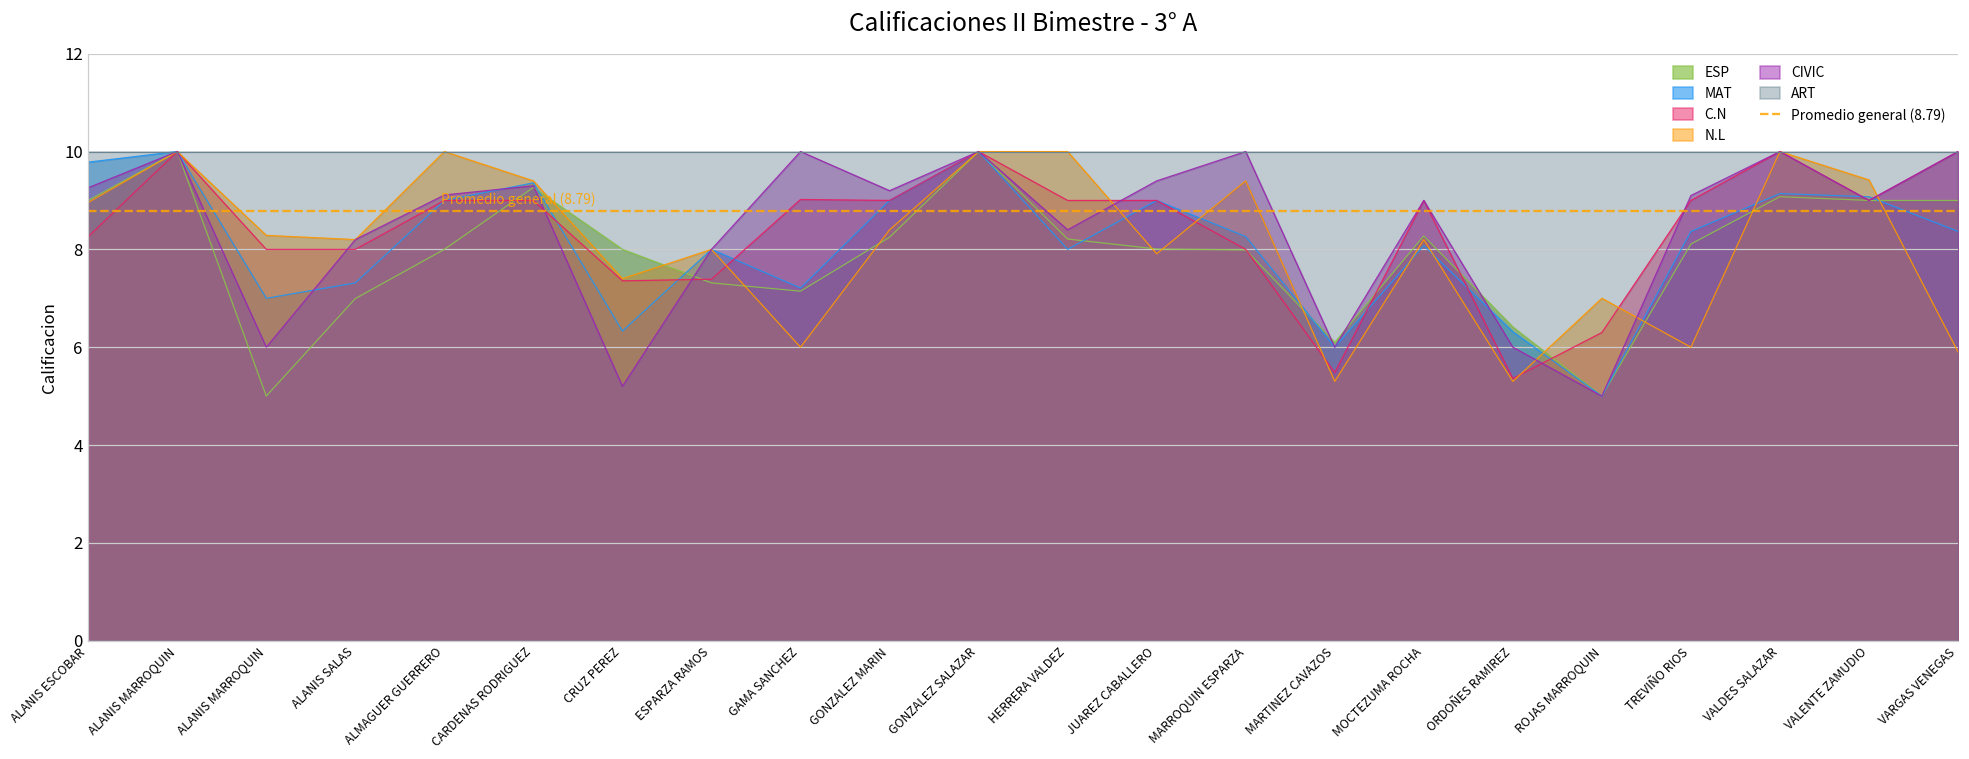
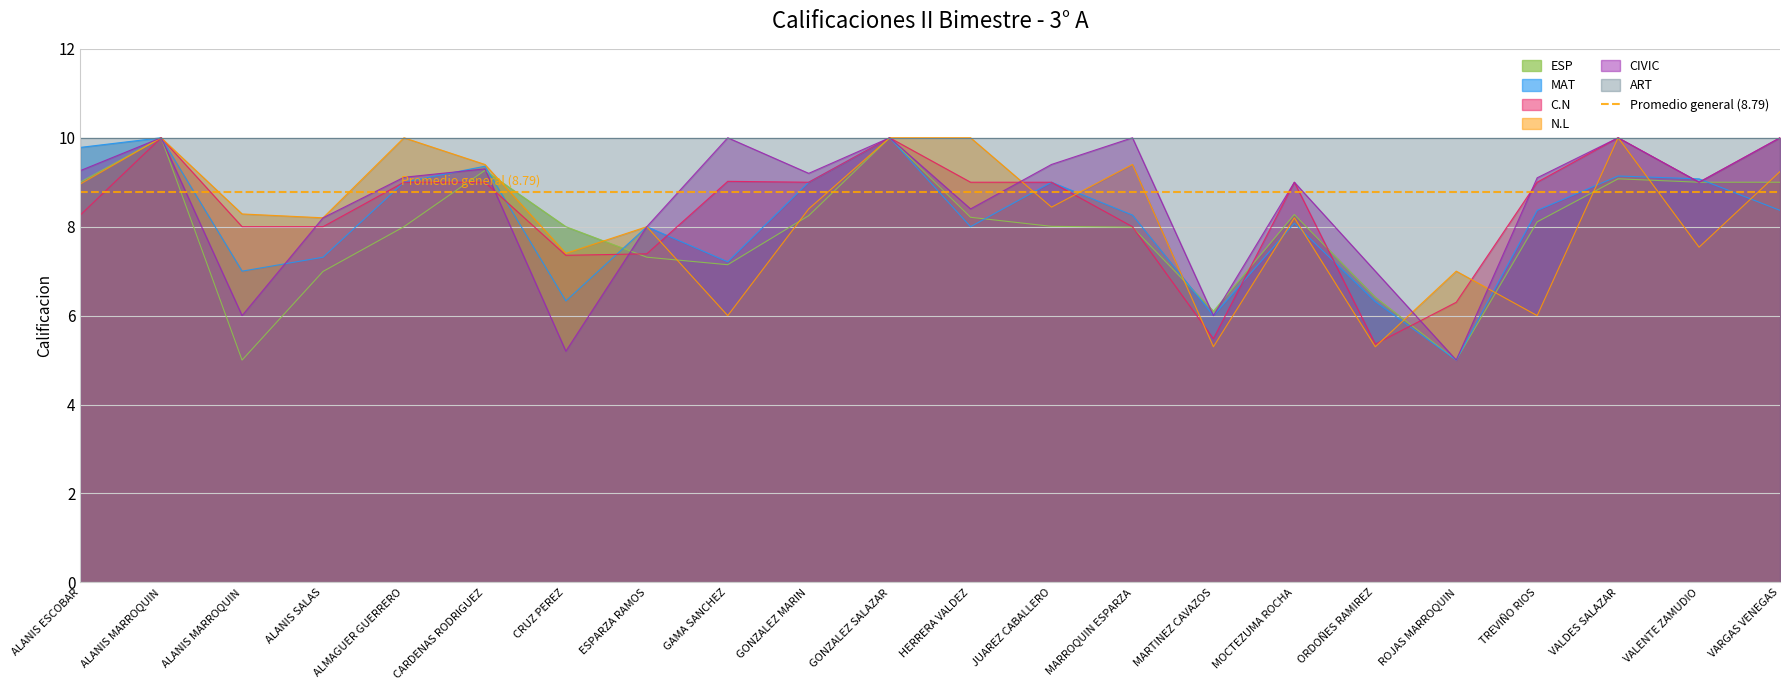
N.L, JUAREZ CABALLERO: 7.9 -> 8.4
CIVIC, ORDOÑES RAMIREZ: 6 -> 7
N.L, VALENTE ZAMUDIO: 9.4 -> 7.5
N.L, VARGAS VENEGAS: 5.9 -> 9.2
